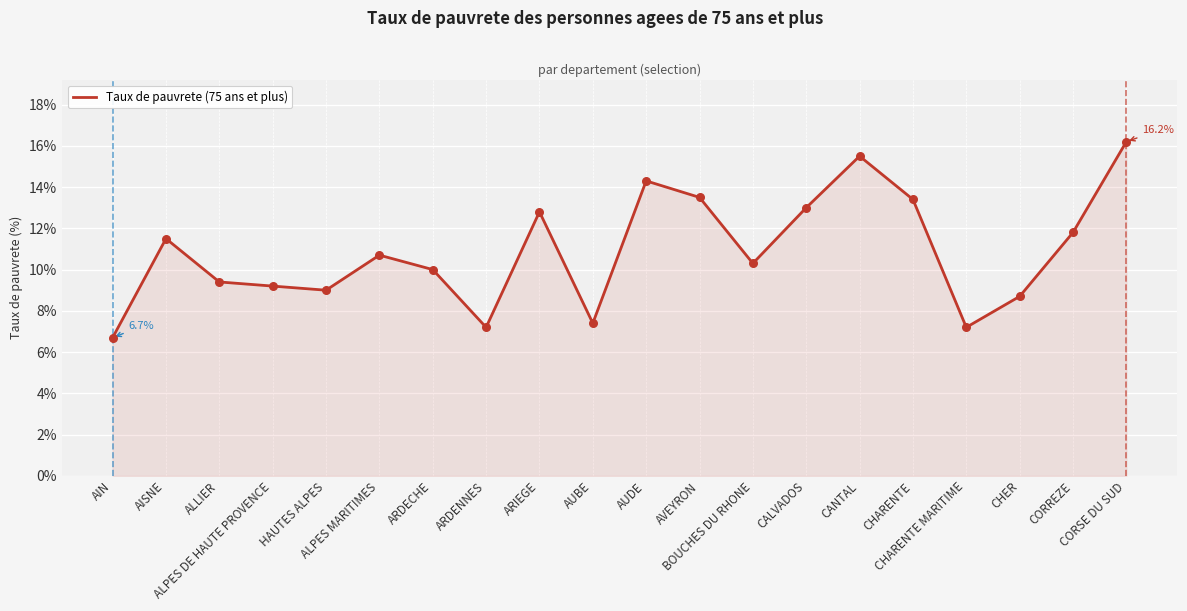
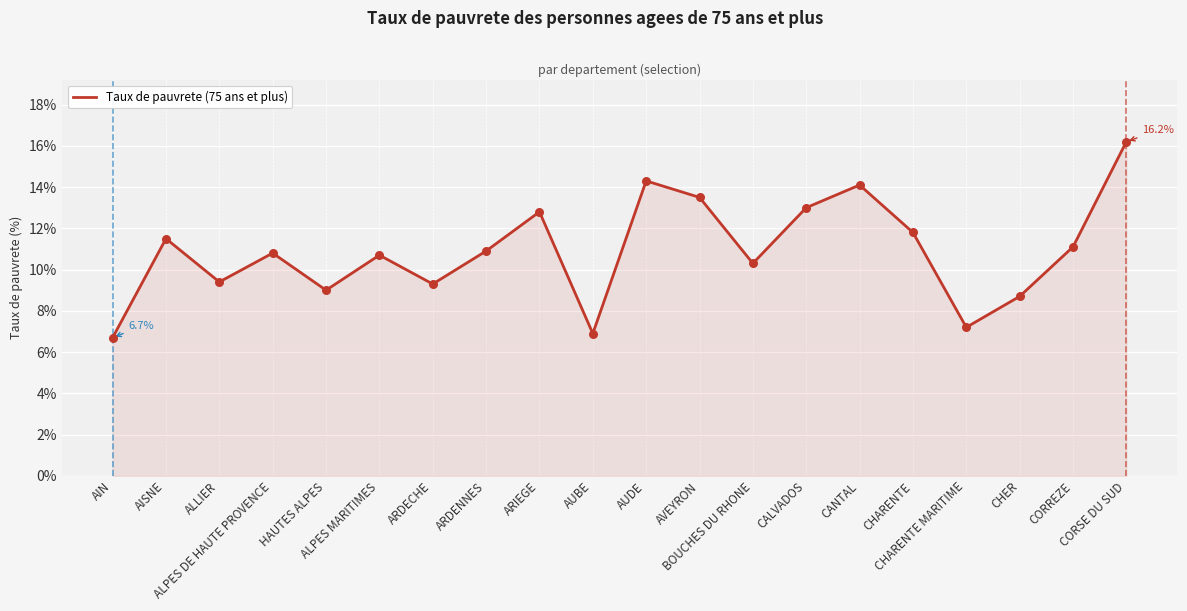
ALPES DE HAUTE PROVENCE: 9.2% -> 10.8%
ARDECHE: 10.0% -> 9.3%
ARDENNES: 7.2% -> 10.9%
AUBE: 7.4% -> 6.9%
CANTAL: 15.5% -> 14.1%
CHARENTE: 13.4% -> 11.8%
CORREZE: 11.8% -> 11.1%
